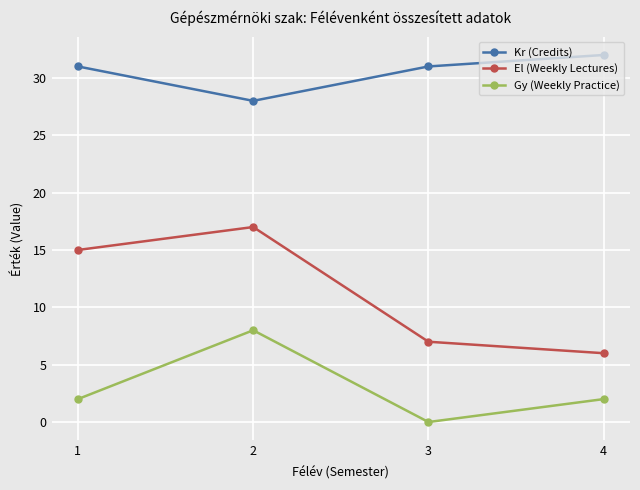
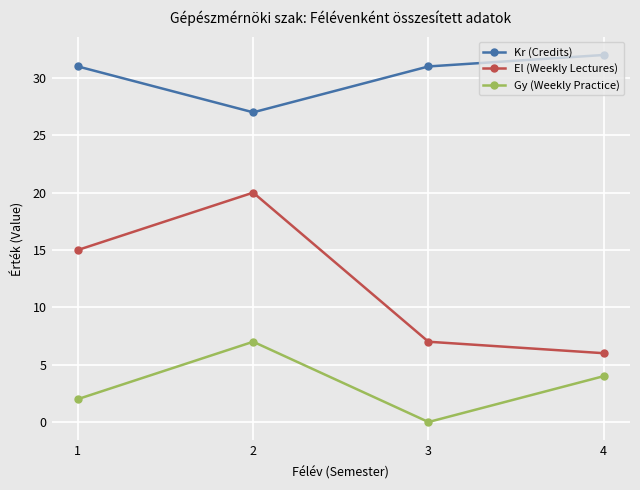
Kr (Credits), 2: 28 -> 27
El (Weekly Lectures), 2: 17 -> 20
Gy (Weekly Practice), 2: 8 -> 7
Gy (Weekly Practice), 4: 2 -> 4
